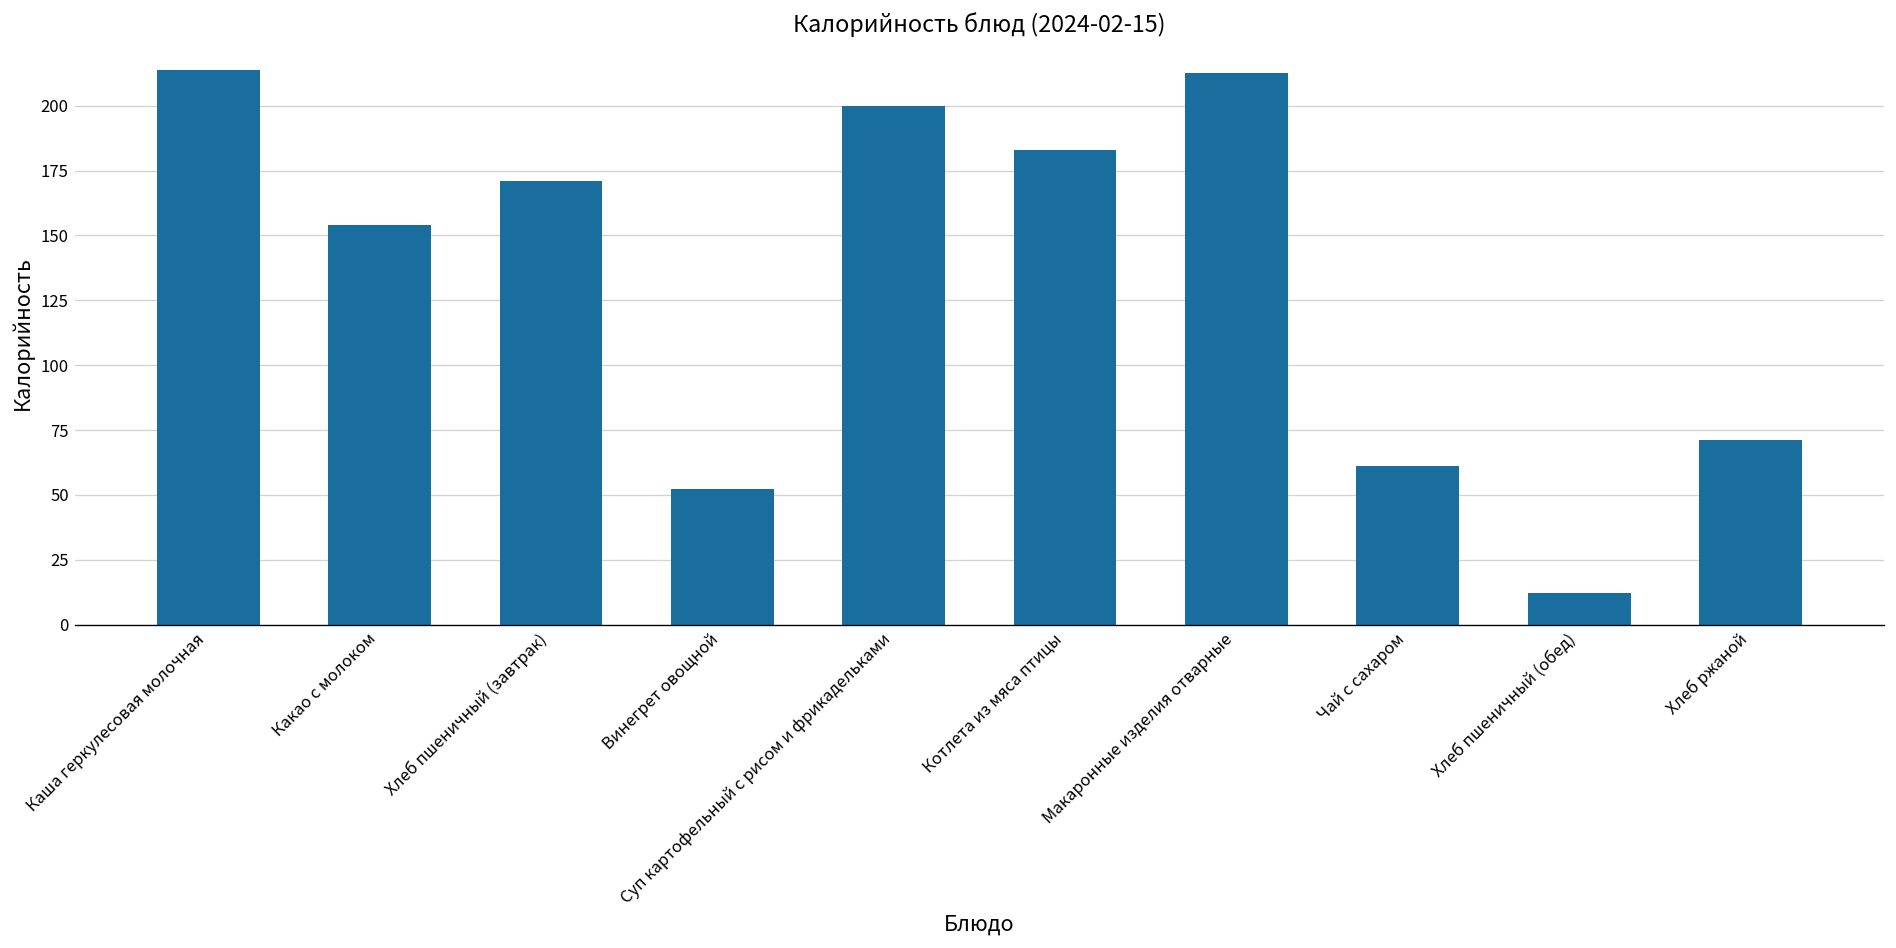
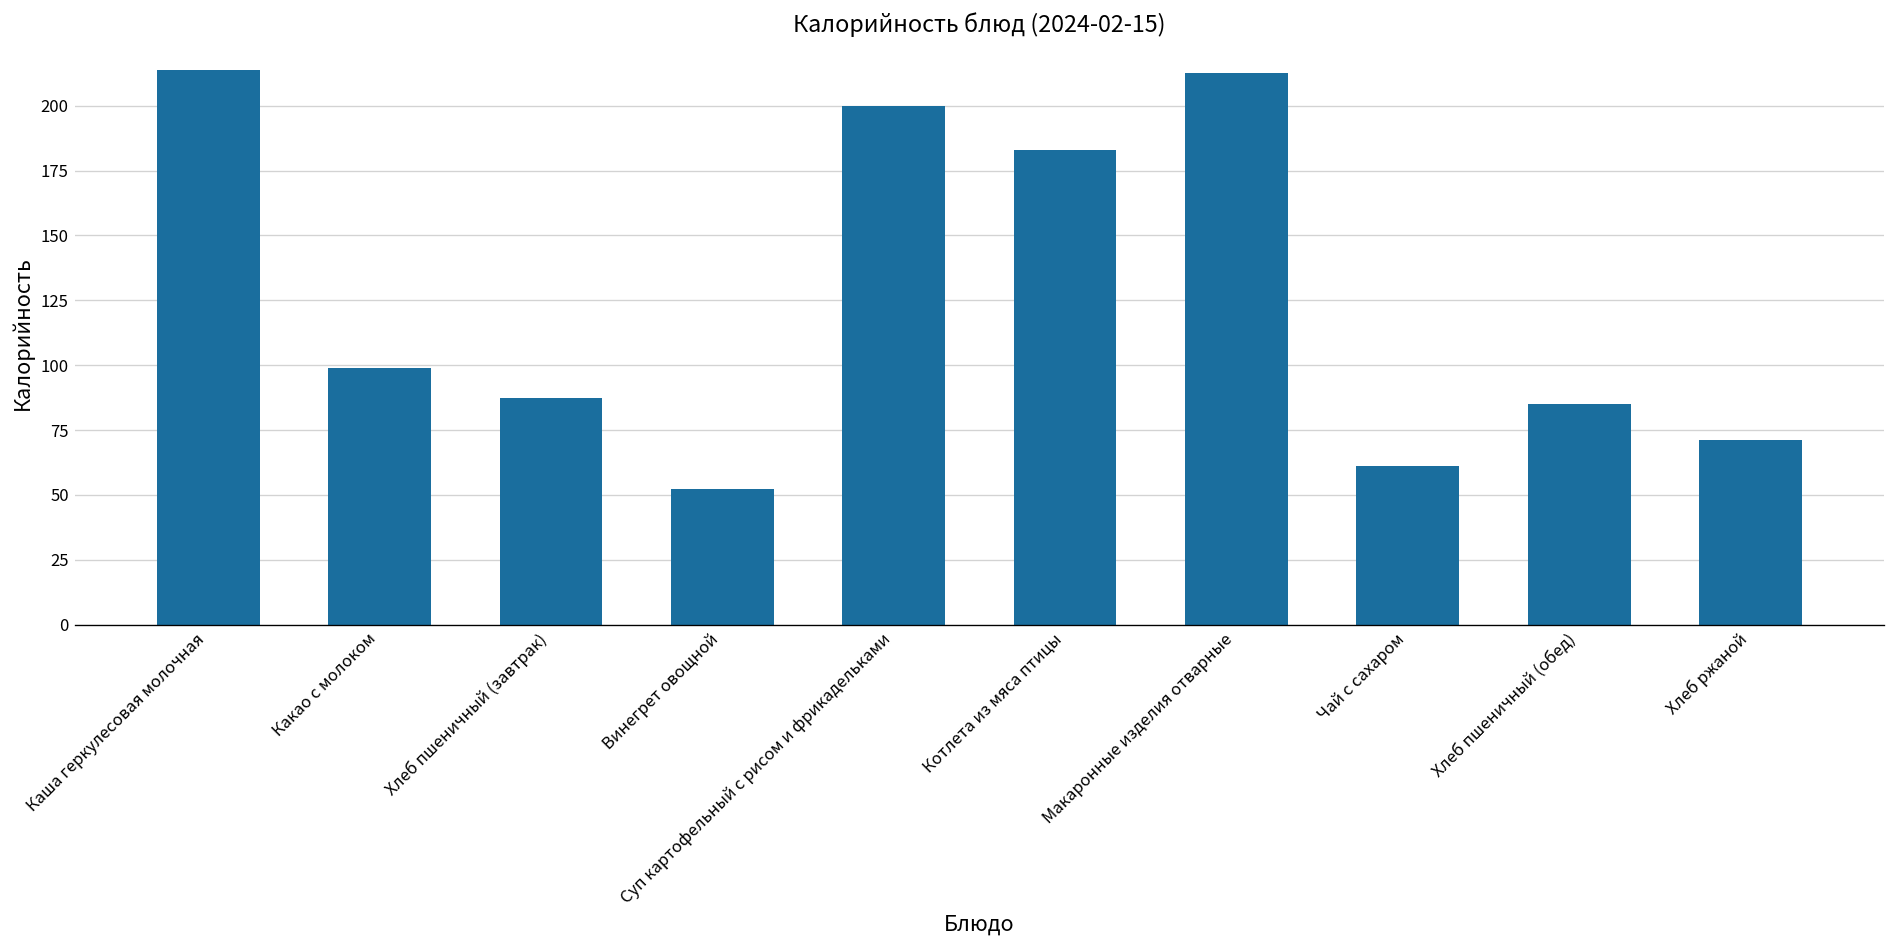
Какао с молоком: 154 -> 99
Хлеб пшеничный (завтрак): 171 -> 87
Хлеб пшеничный (обед): 12 -> 85
